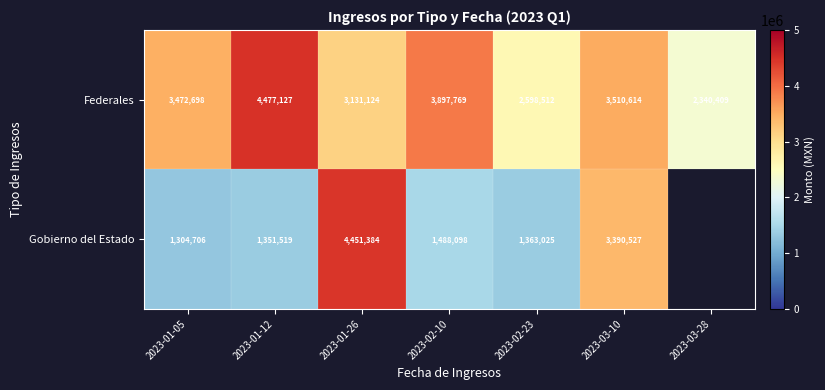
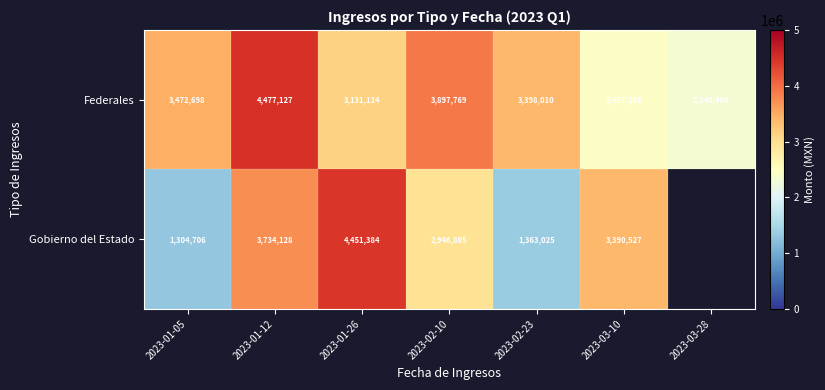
Federales, 2023-02-23: 2,598,512 -> 3,398,010
Federales, 2023-03-10: 3,510,614 -> 2,457,106
Gobierno del Estado, 2023-01-12: 1,351,519 -> 3,734,128
Gobierno del Estado, 2023-02-10: 1,488,098 -> 2,946,805
